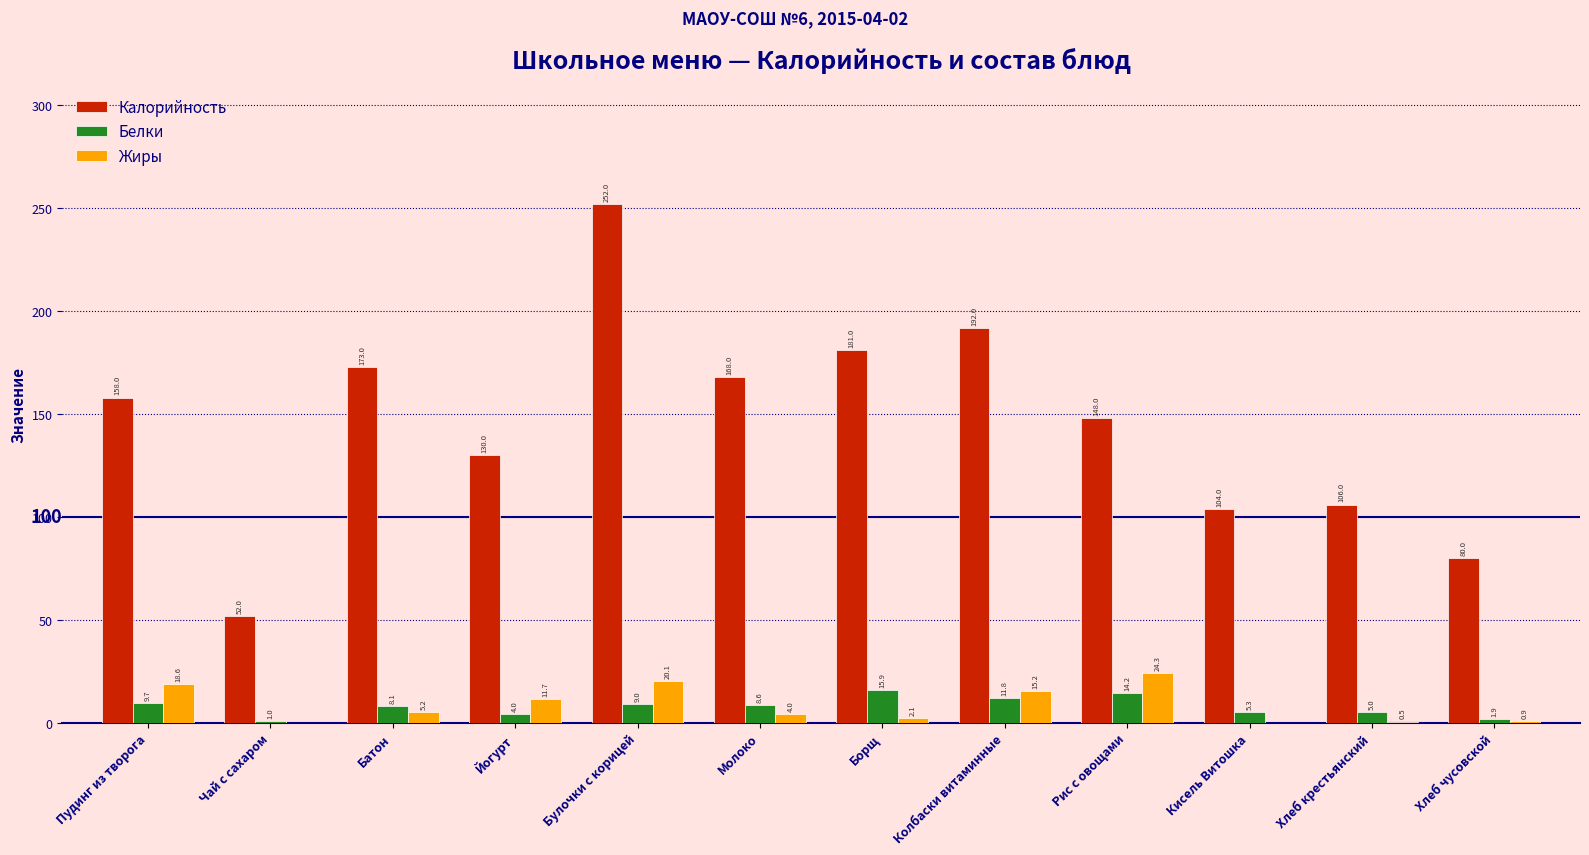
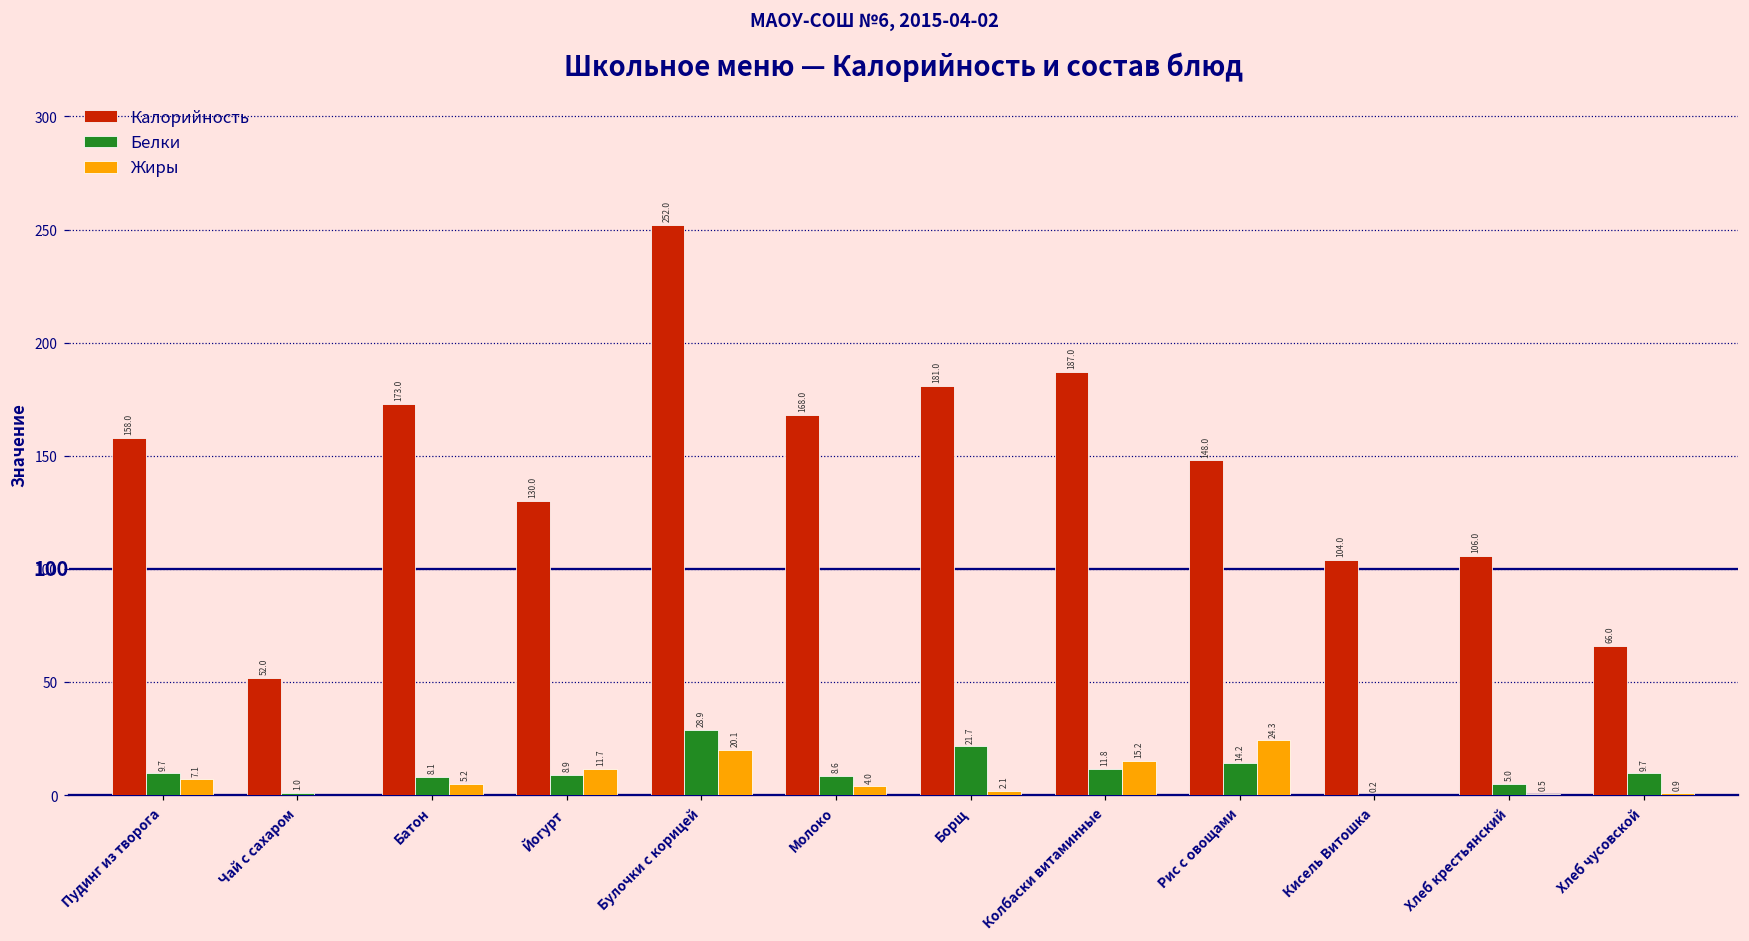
Жиры, Пудинг из творога: 18.6 -> 7.1
Белки, Йогурт: 4.0 -> 8.9
Белки, Булочки с корицей: 9.0 -> 28.9
Белки, Борщ: 15.9 -> 21.7
Калорийность, Колбаски витаминные: 192.0 -> 187.0
Белки, Кисель Витошка: 5.3 -> 0.2
Калорийность, Хлеб чусовской: 80.0 -> 66.0
Белки, Хлеб чусовской: 1.9 -> 9.7
